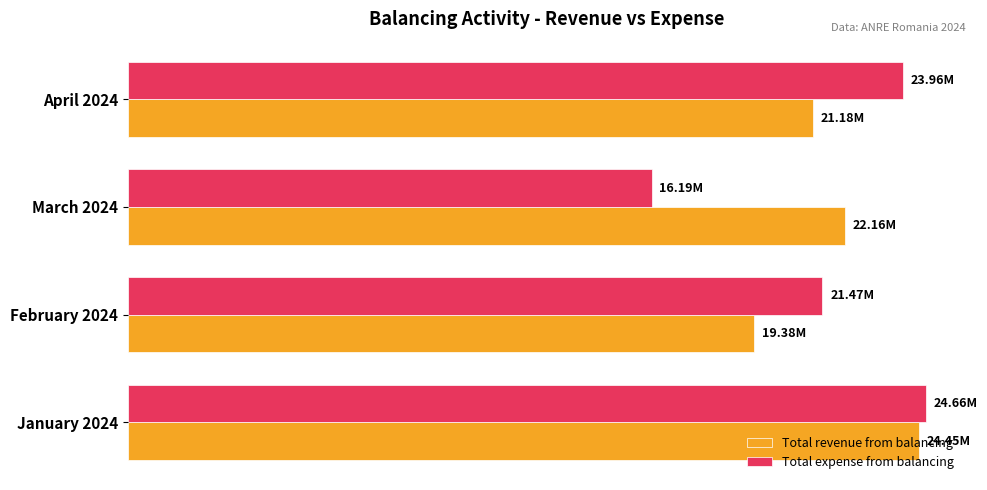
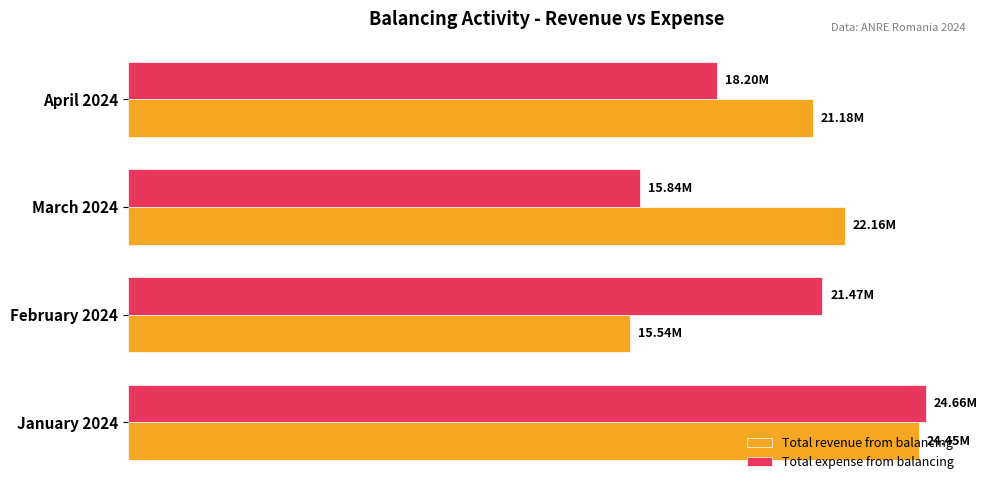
Total expense from balancing, April 2024: 23.96M -> 18.20M
Total expense from balancing, March 2024: 16.19M -> 15.84M
Total revenue from balancing, February 2024: 19.38M -> 15.54M
